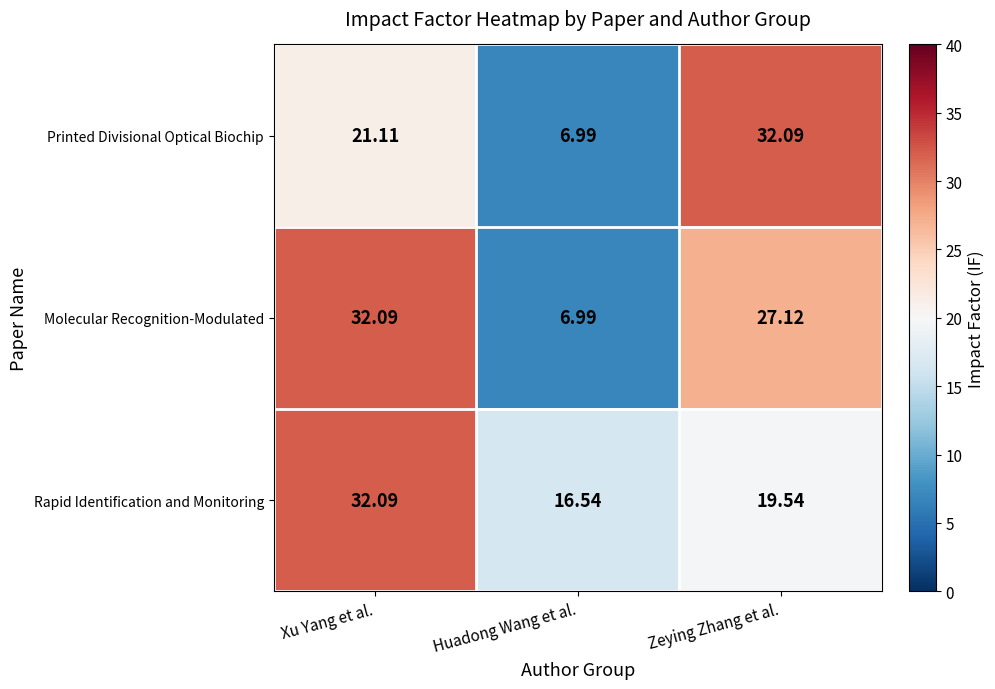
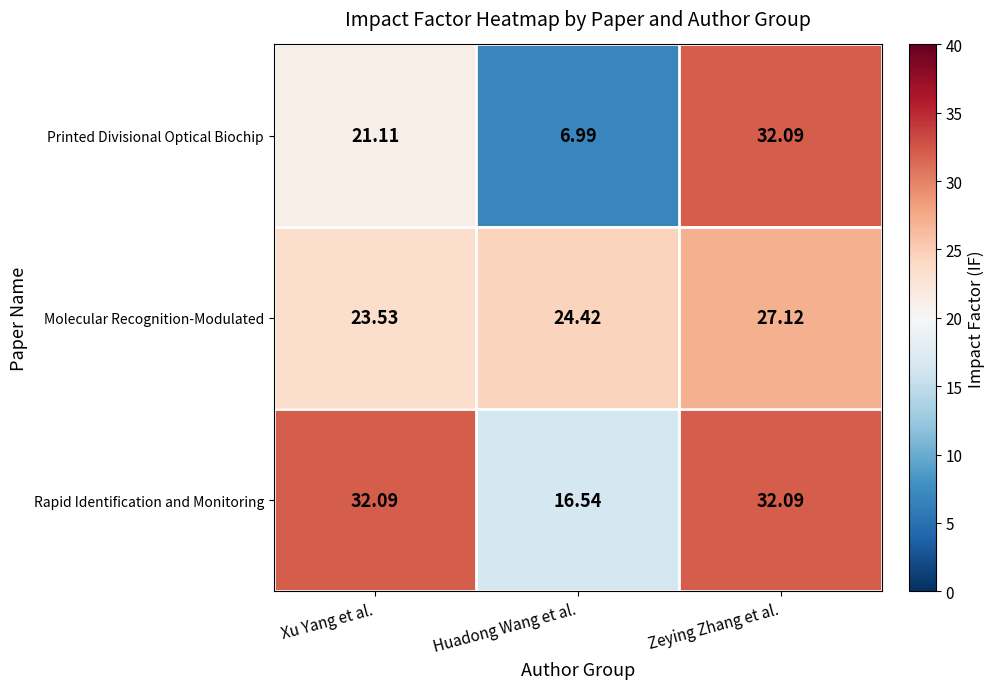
Molecular Recognition-Modulated, Xu Yang et al.: 32.09 -> 23.53
Molecular Recognition-Modulated, Huadong Wang et al.: 6.99 -> 24.42
Rapid Identification and Monitoring, Zeying Zhang et al.: 19.54 -> 32.09
